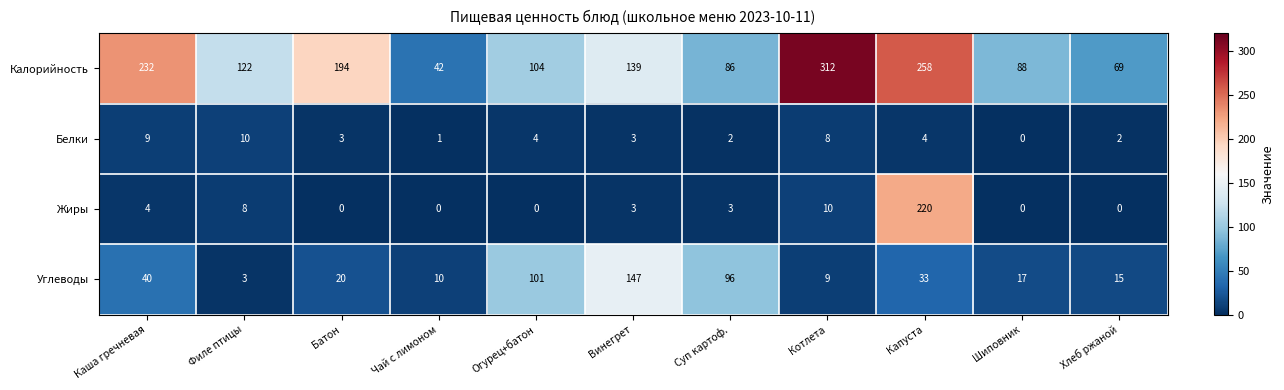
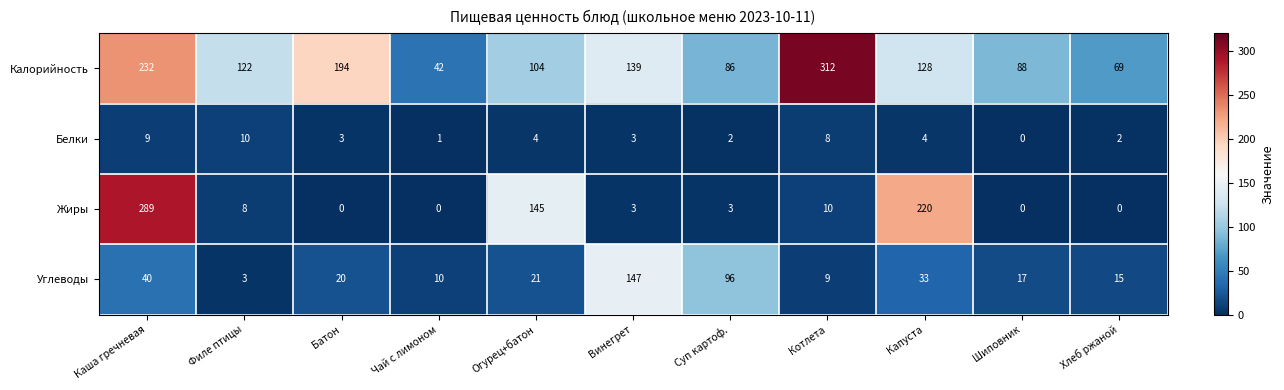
Калорийность, Капуста: 258 -> 128
Жиры, Каша гречневая: 4 -> 289
Жиры, Огурец+батон: 0 -> 145
Углеводы, Огурец+батон: 101 -> 21
